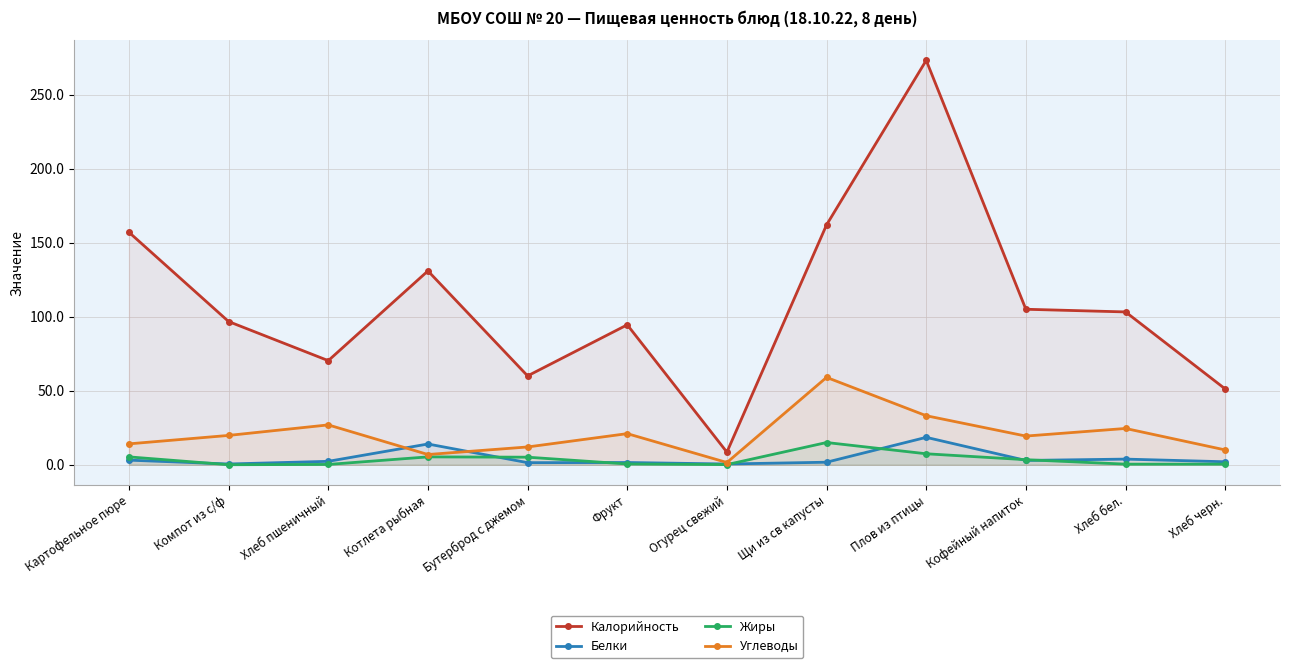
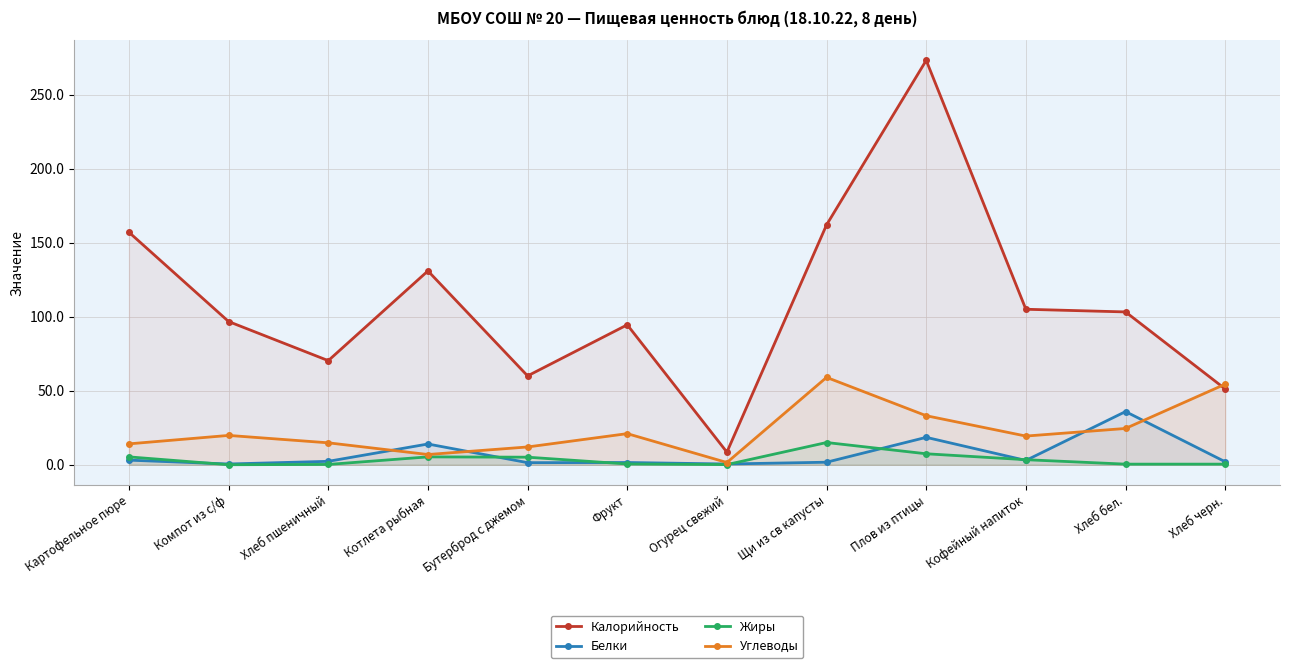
Углеводы, Хлеб пшеничный: 27 -> 15
Белки, Хлеб бел.: 4 -> 36
Углеводы, Хлеб черн.: 10 -> 54
